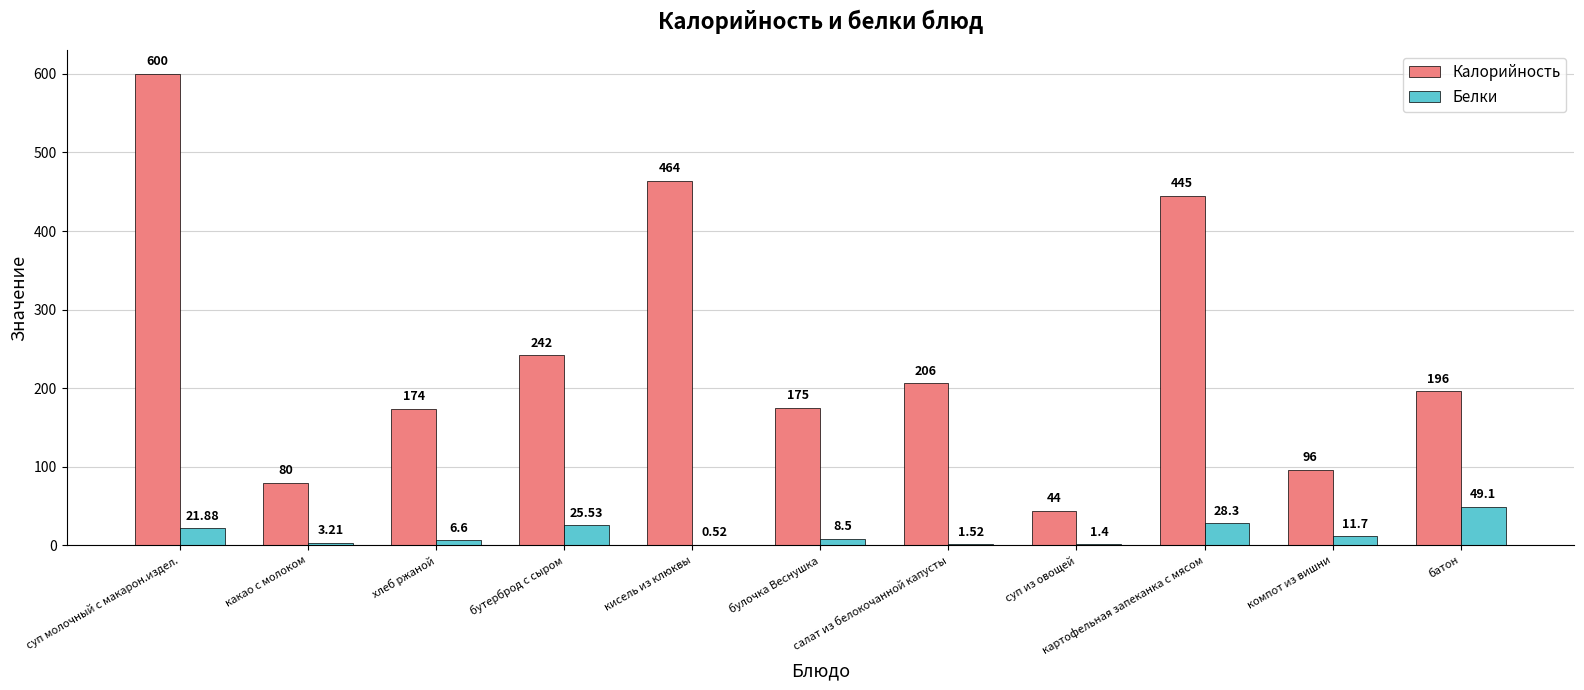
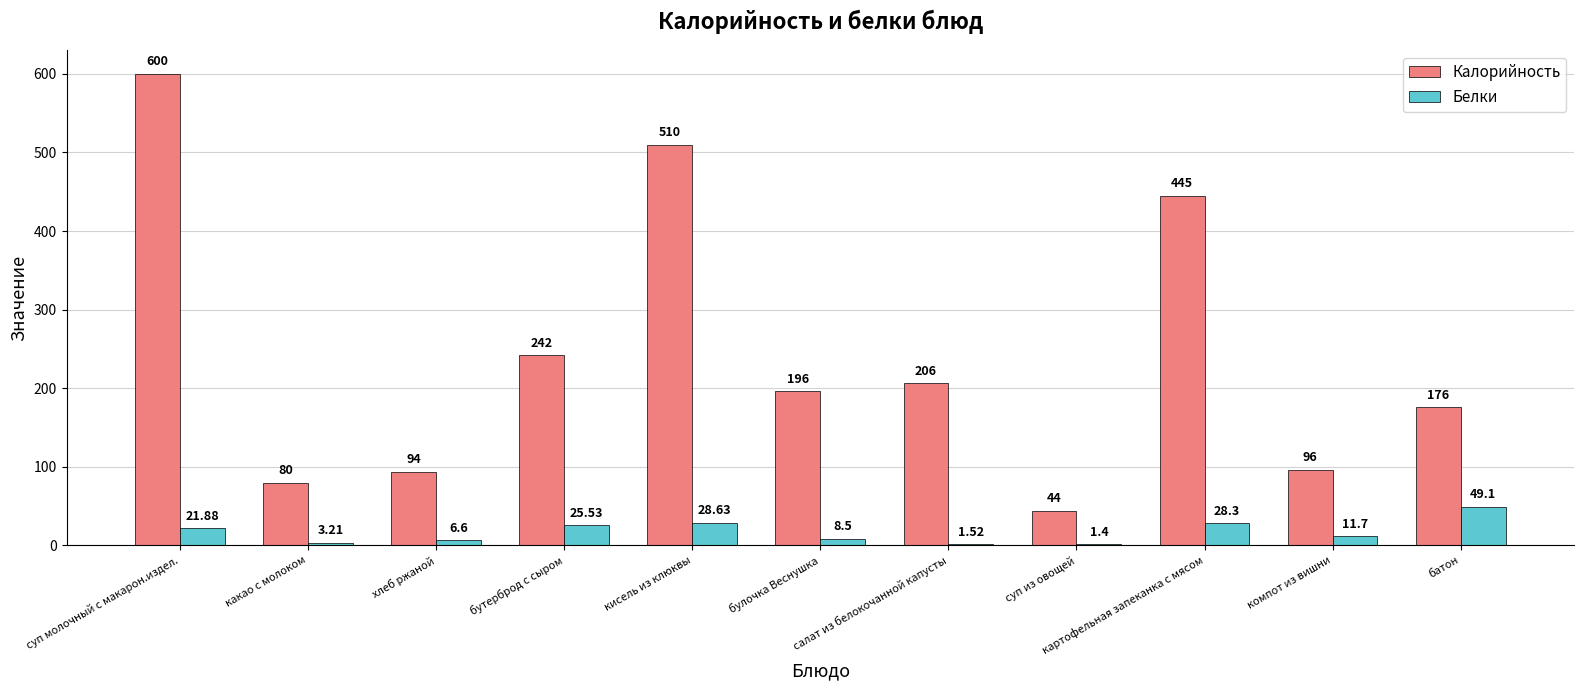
Калорийность, хлеб ржаной: 174 -> 94
Калорийность, кисель из клюквы: 464 -> 510
Белки, кисель из клюквы: 0.52 -> 28.63
Калорийность, булочка Веснушка: 175 -> 196
Калорийность, батон: 196 -> 176
